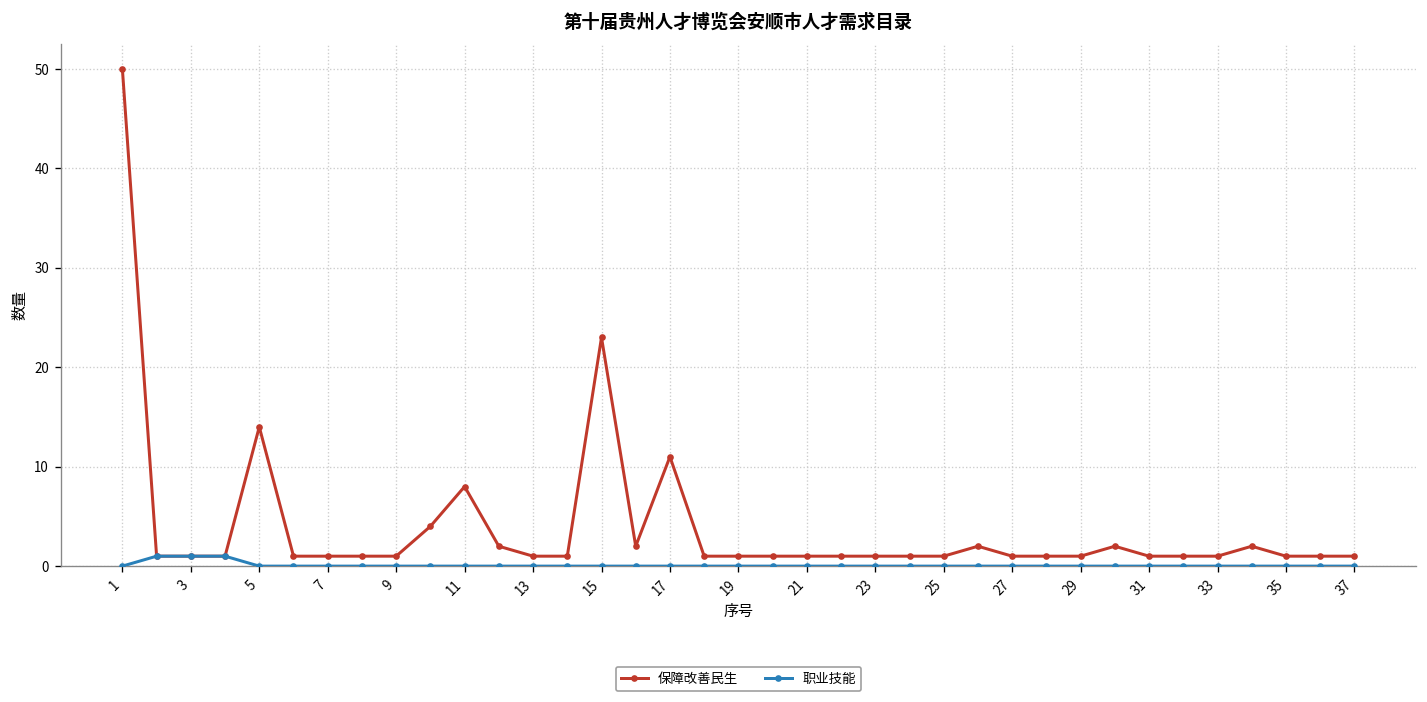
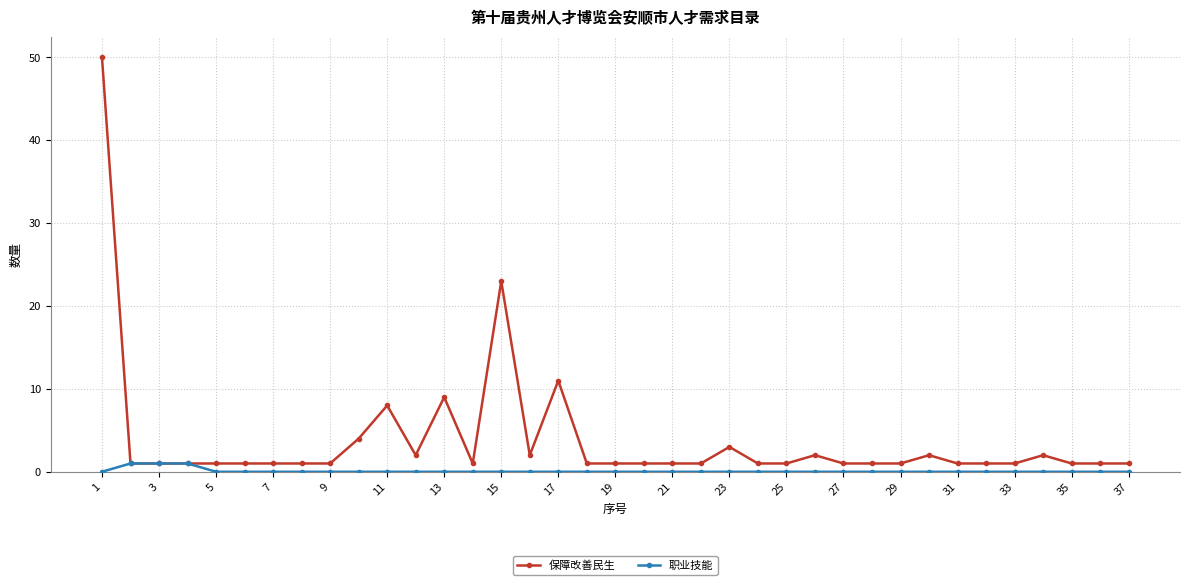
保障改善民生, 5: 14 -> 1
保障改善民生, 13: 1 -> 9
保障改善民生, 23: 1 -> 3
